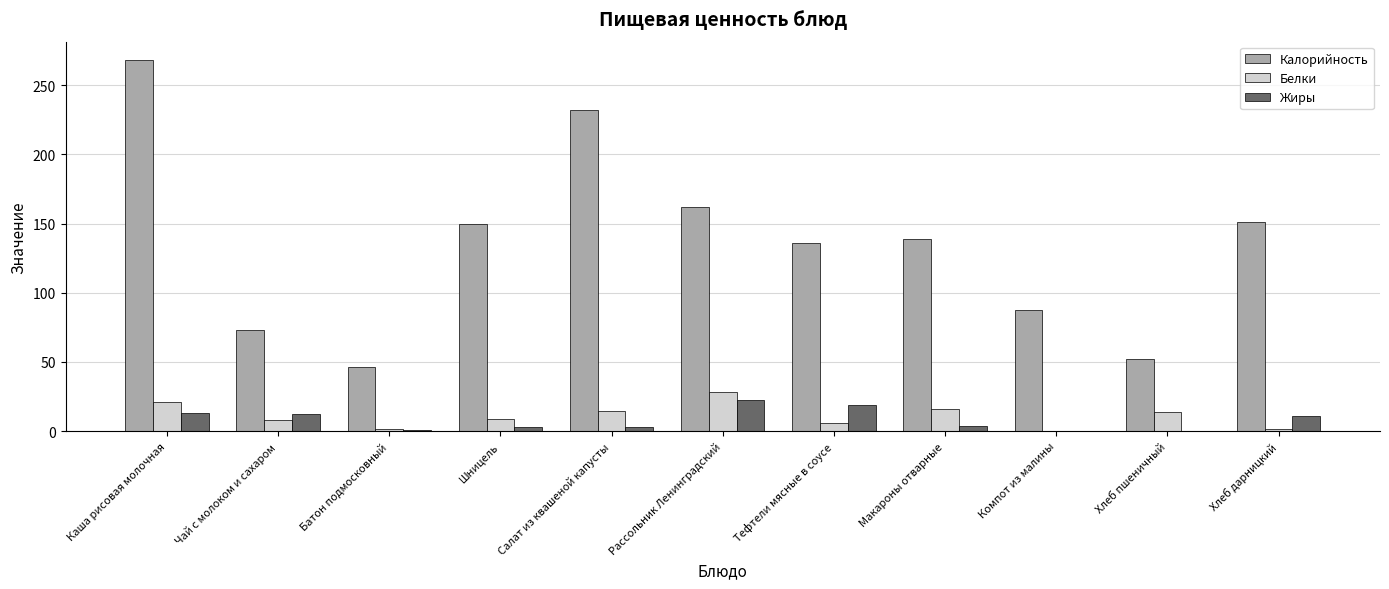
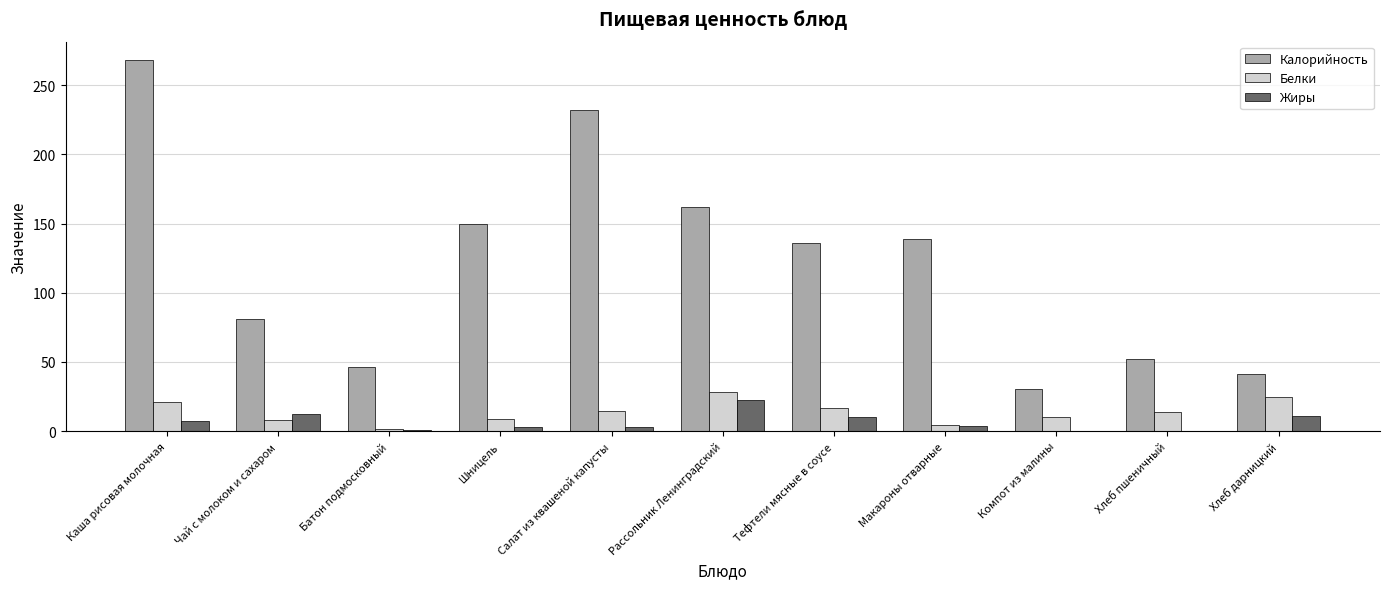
Жиры, Каша рисовая молочная: 13 -> 7
Калорийность, Чай с молоком и сахаром: 73 -> 81
Белки, Тефтели мясные в соусе: 6 -> 17
Жиры, Тефтели мясные в соусе: 19 -> 10
Белки, Макароны отварные: 16 -> 5
Калорийность, Компот из малины: 88 -> 30
Белки, Компот из малины: 0 -> 10
Калорийность, Хлеб дарницкий: 151 -> 41
Белки, Хлеб дарницкий: 1 -> 25
